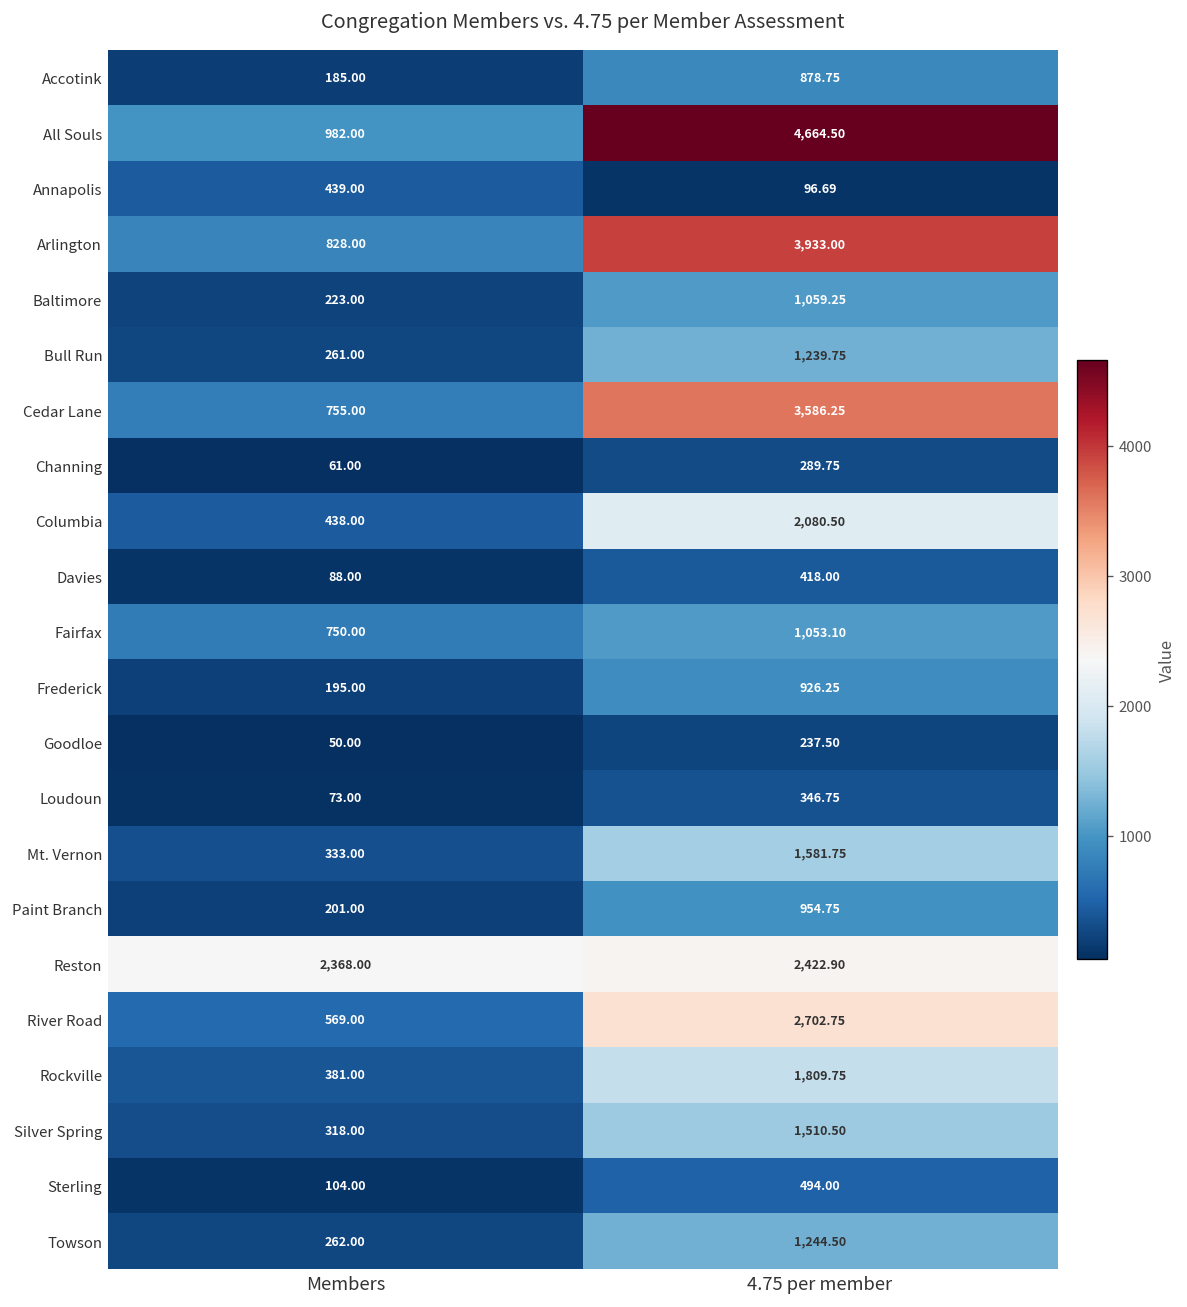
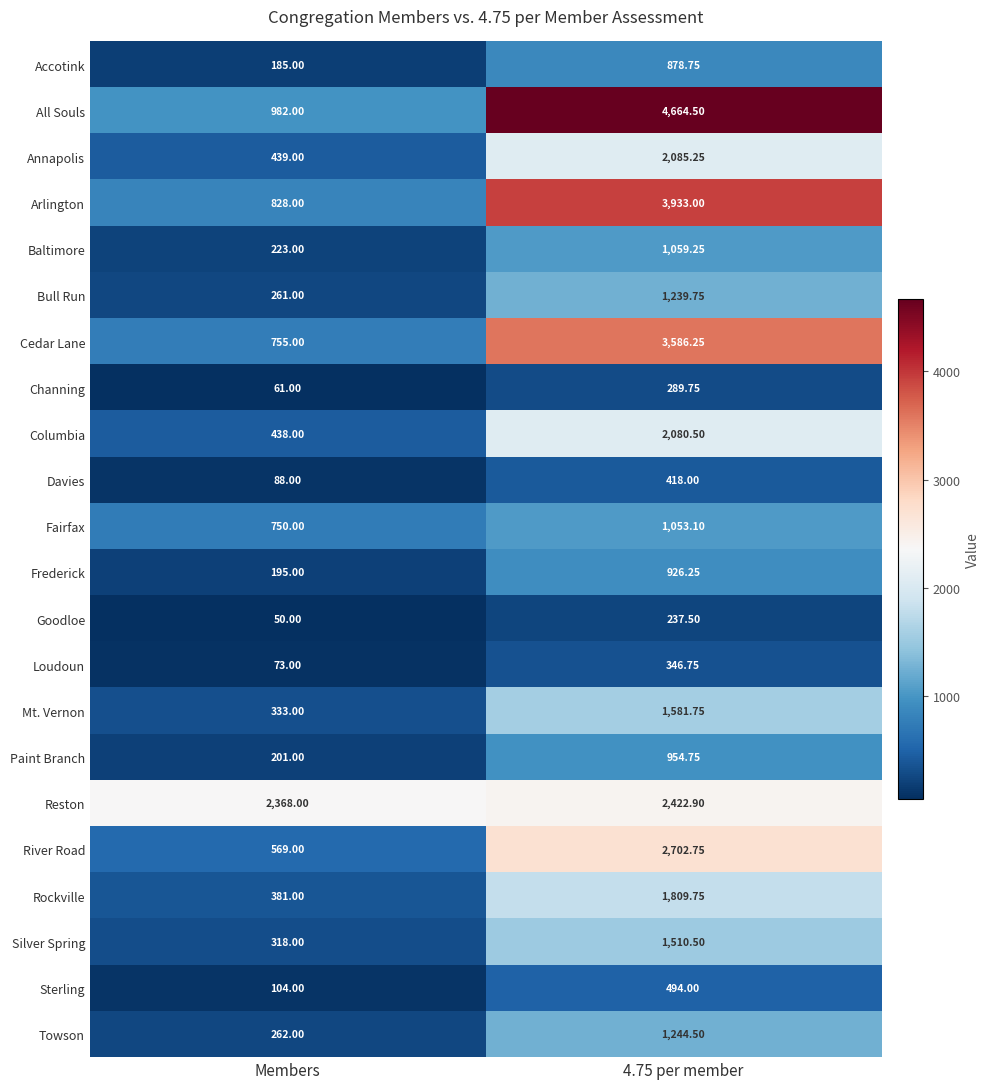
Annapolis, 4.75 per member: 96.69 -> 2,085.25
